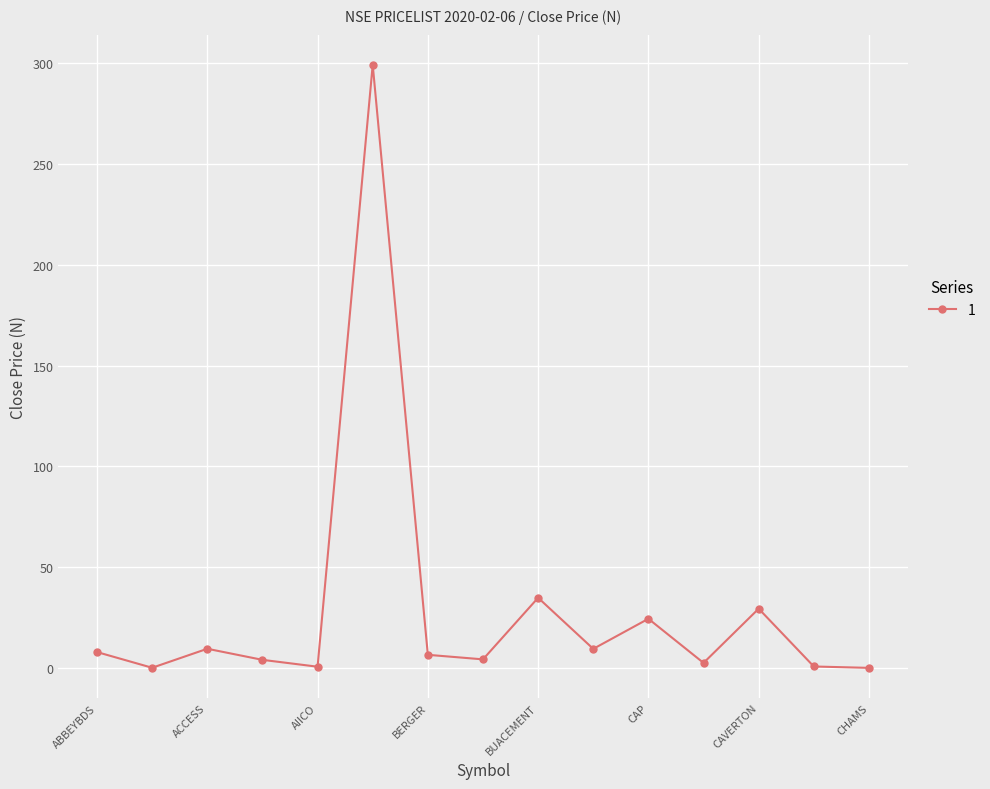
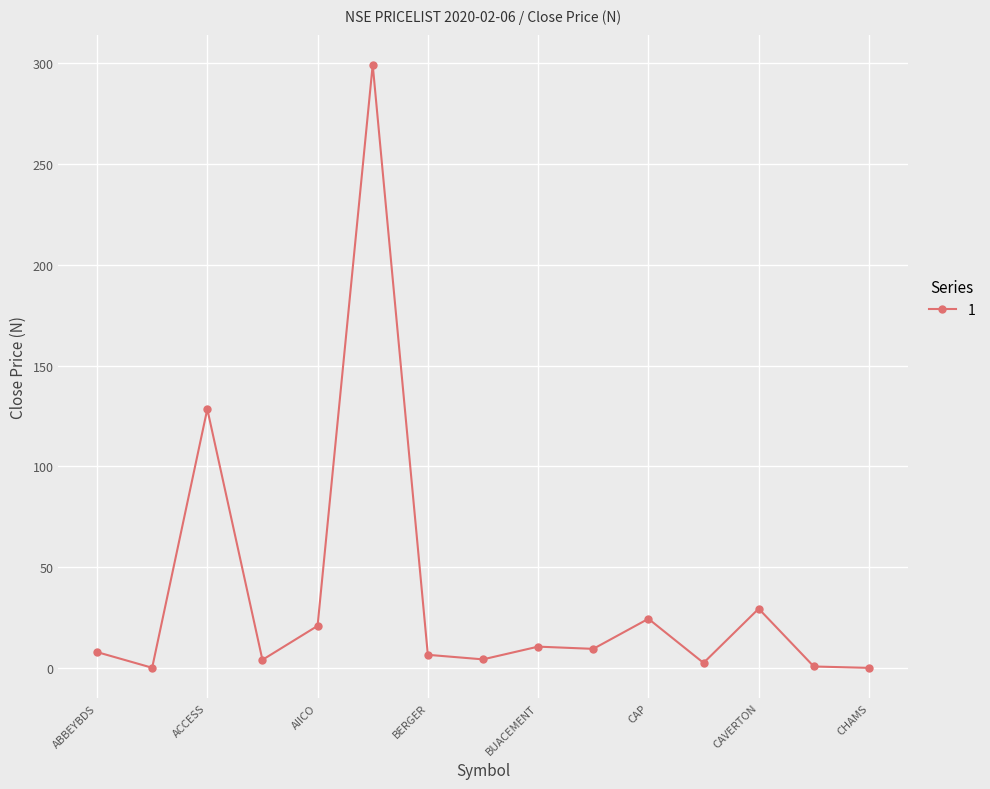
ACCESS: 10 -> 128
AIICO: 1 -> 21
BUACEMENT: 35 -> 11
